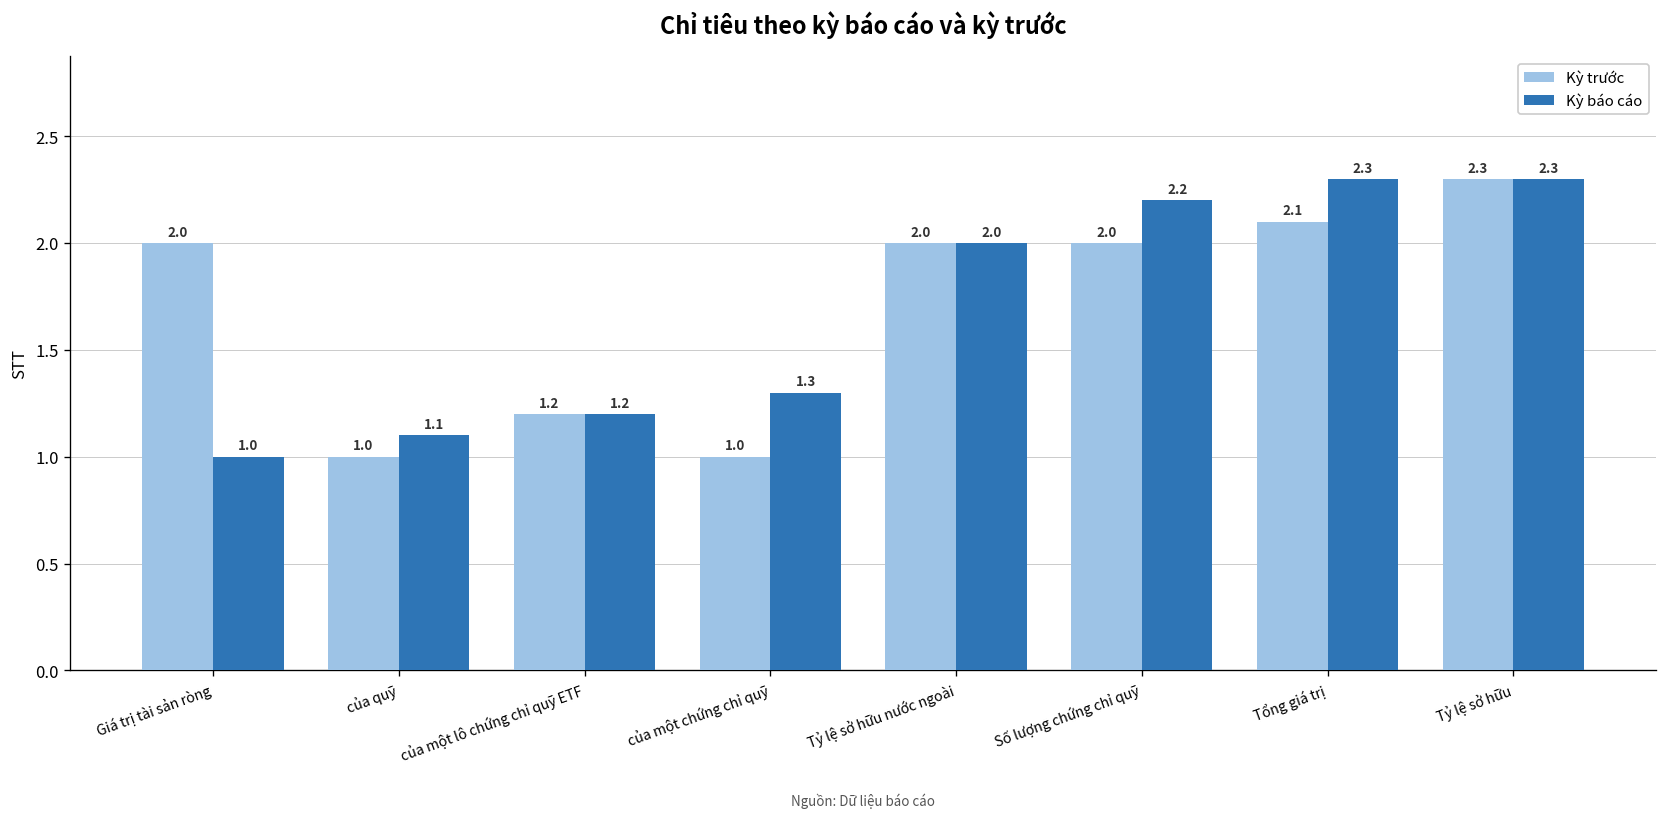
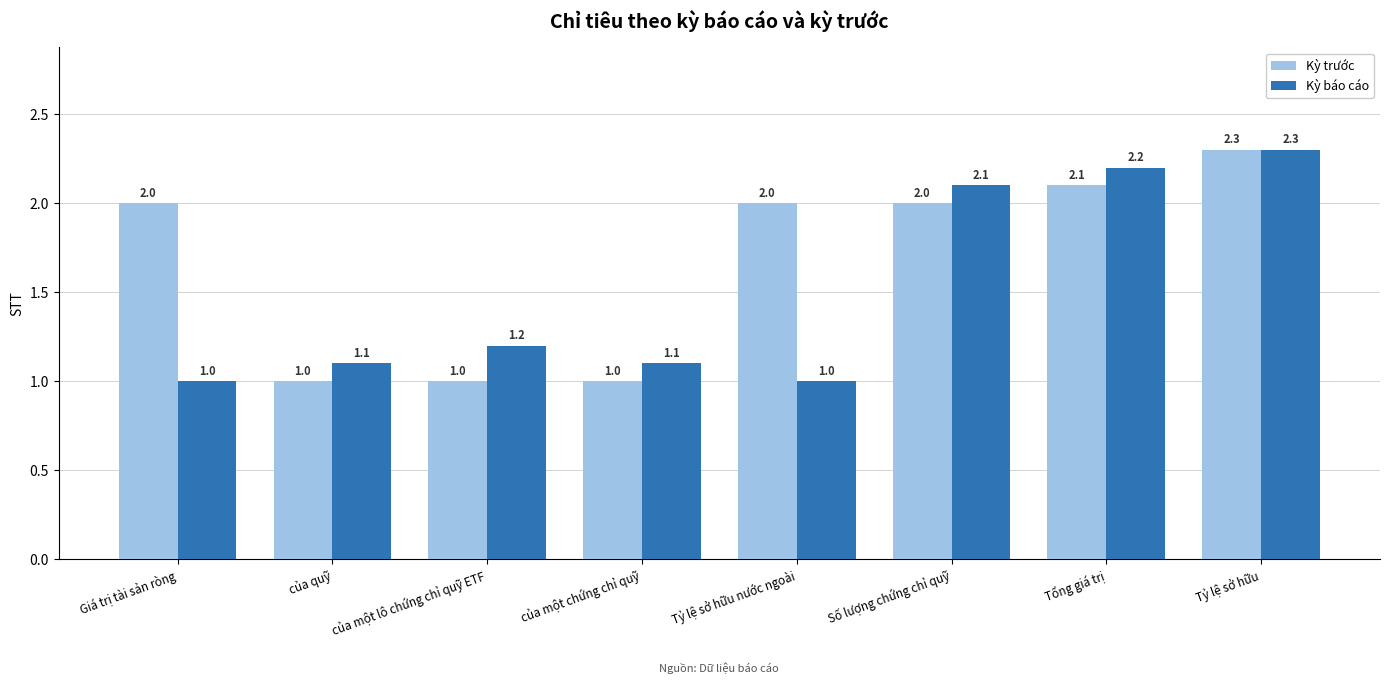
Kỳ trước, của một lô chứng chỉ quỹ ETF: 1.2 -> 1.0
Kỳ báo cáo, của một chứng chỉ quỹ: 1.3 -> 1.1
Kỳ báo cáo, Tỷ lệ sở hữu nước ngoài: 2.0 -> 1.0
Kỳ báo cáo, Số lượng chứng chỉ quỹ: 2.2 -> 2.1
Kỳ báo cáo, Tổng giá trị: 2.3 -> 2.2
